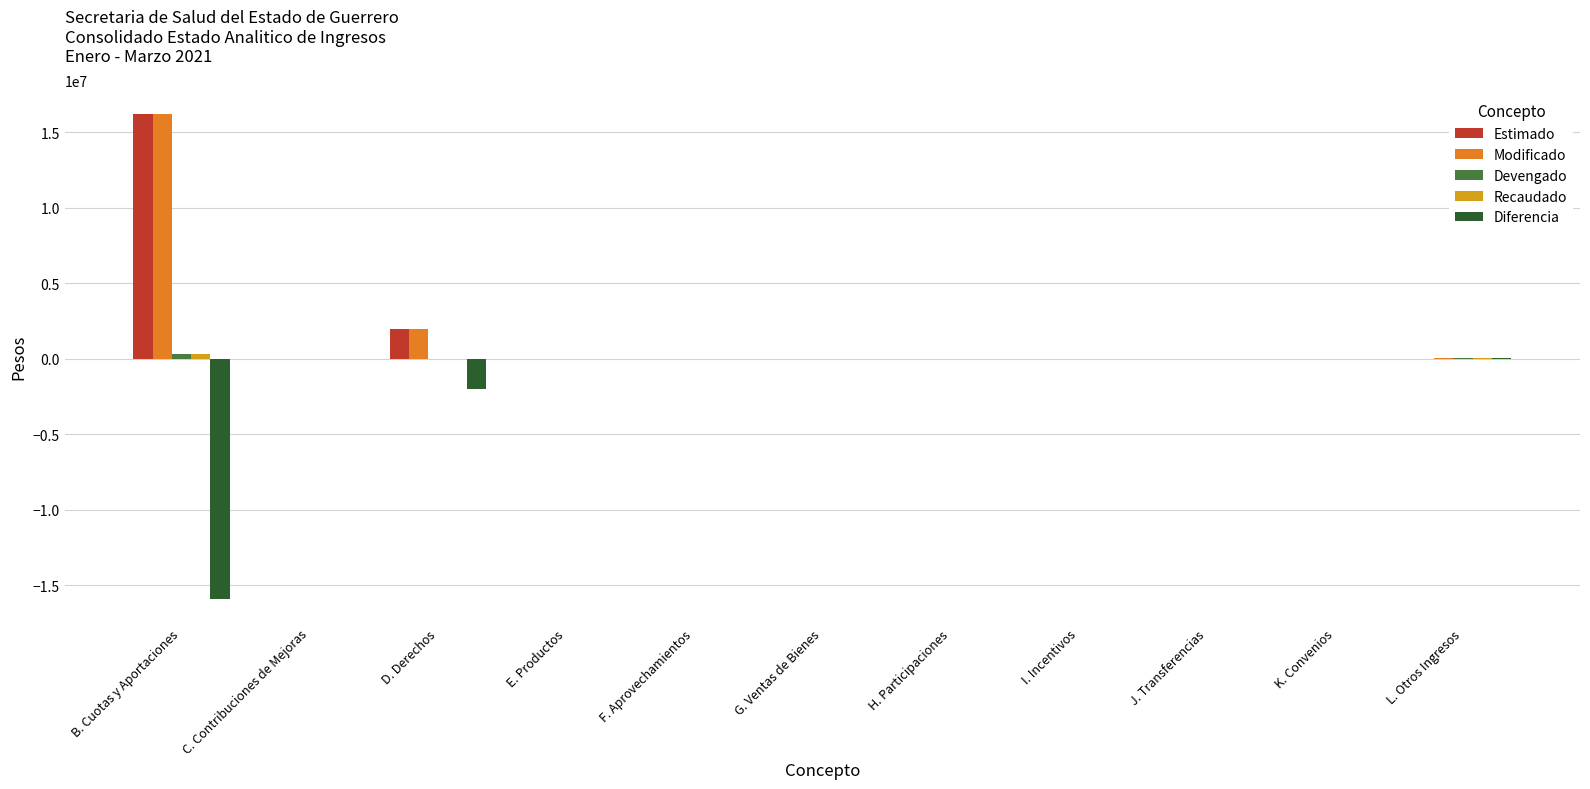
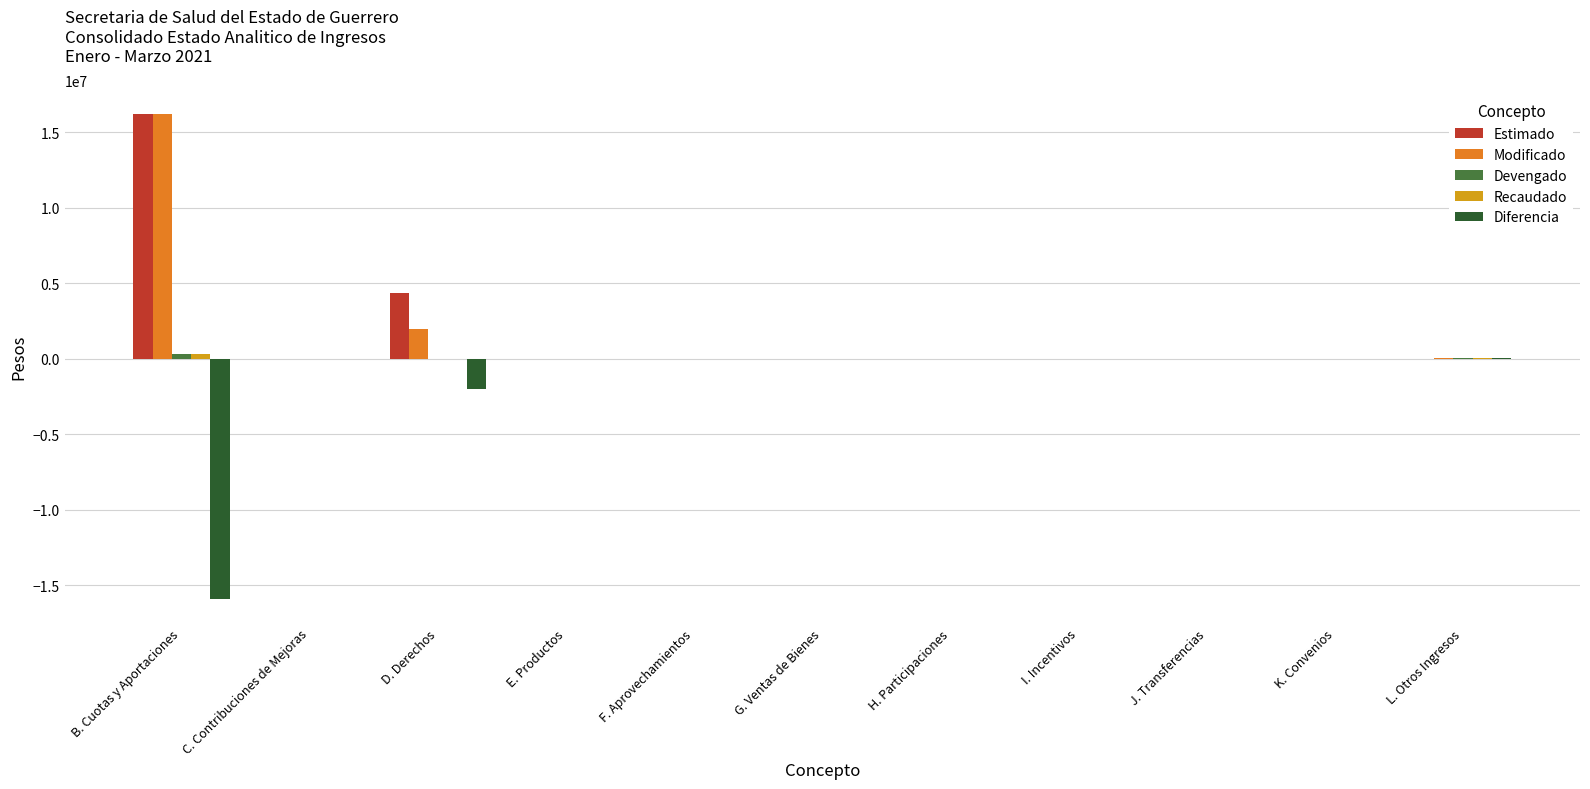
Estimado, D. Derechos: 2000000 -> 4400000
